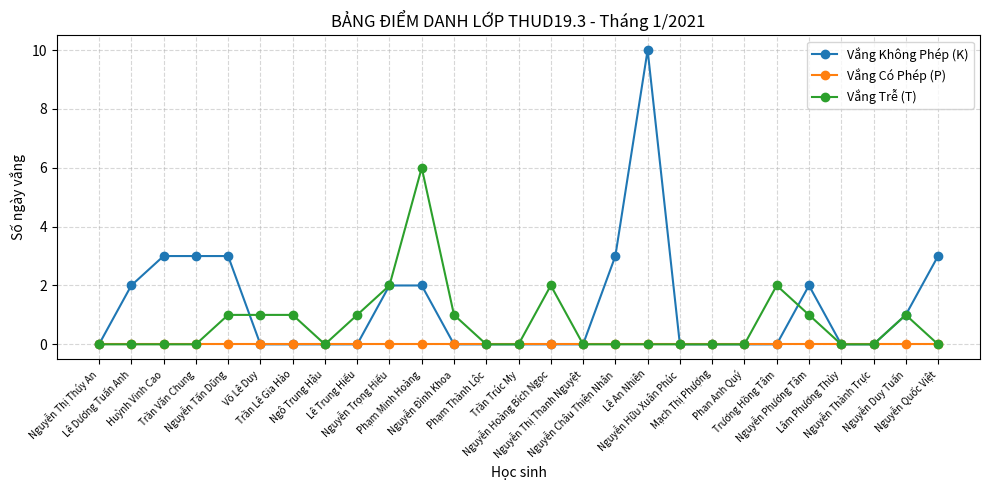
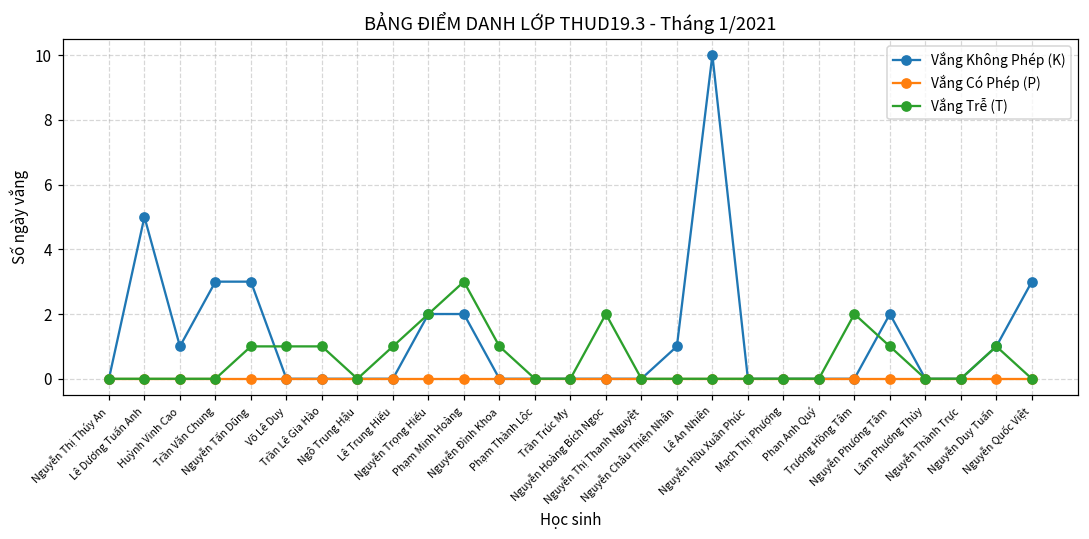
Vắng Không Phép (K), Lê Dương Tuấn Anh: 2 -> 5
Vắng Không Phép (K), Huỳnh Vinh Cao: 3 -> 1
Vắng Trễ (T), Phạm Minh Hoàng: 6 -> 3
Vắng Không Phép (K), Nguyễn Châu Thiện Nhân: 3 -> 1
